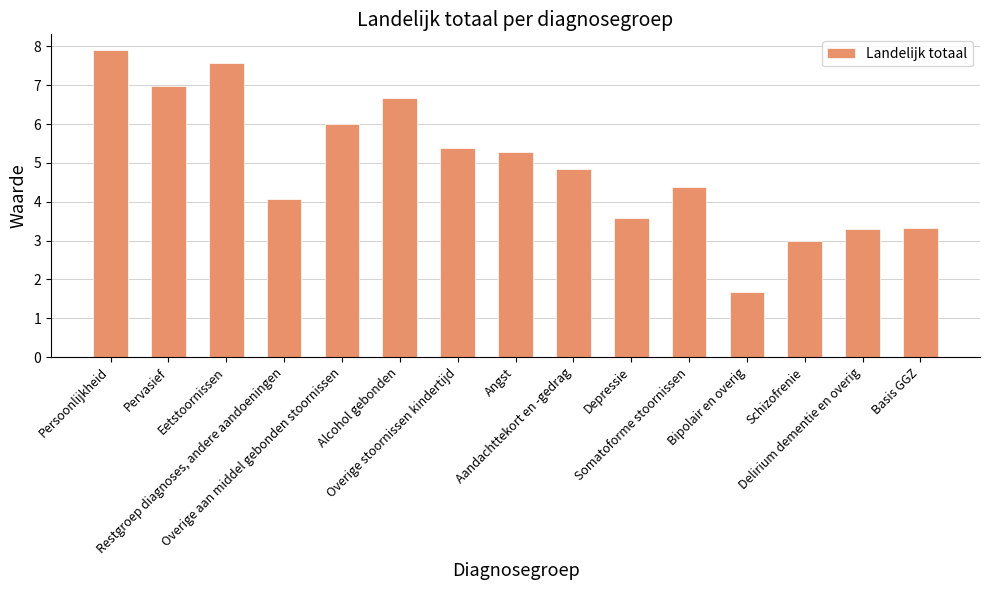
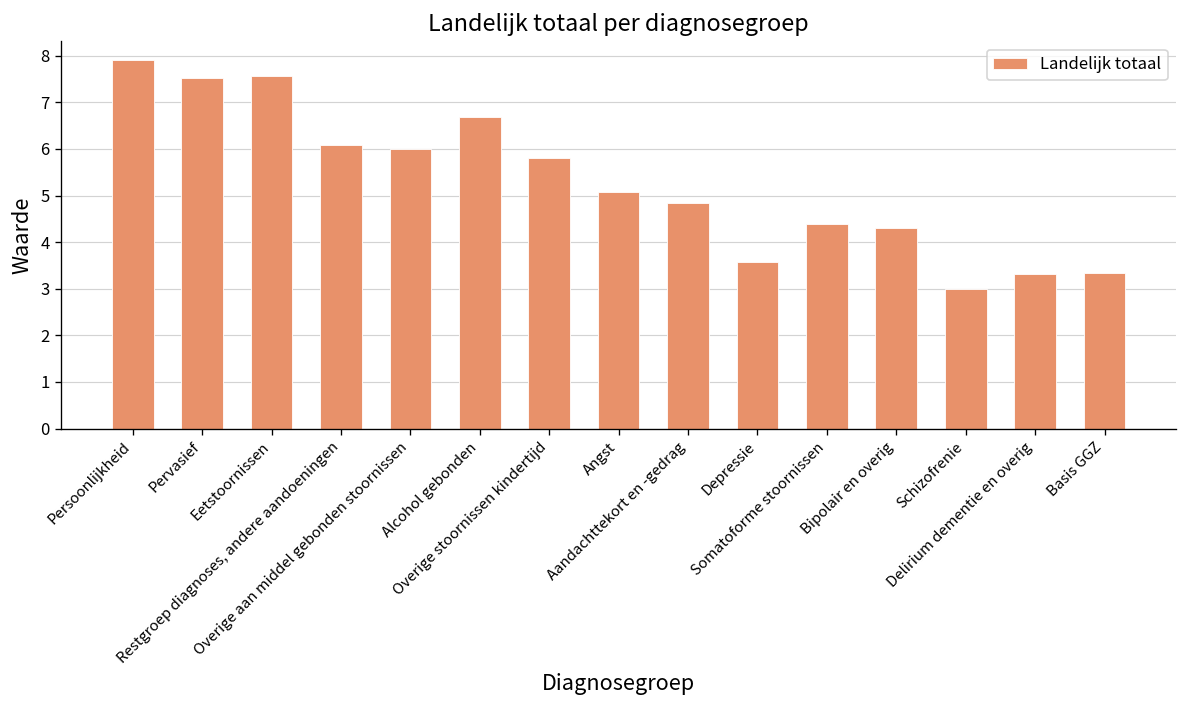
Pervasief: 7.0 -> 7.5
Restgroep diagnoses, andere aandoeningen: 4.1 -> 6.1
Overige stoornissen kindertijd: 5.4 -> 5.8
Angst: 5.3 -> 5.1
Bipolair en overig: 1.7 -> 4.3
